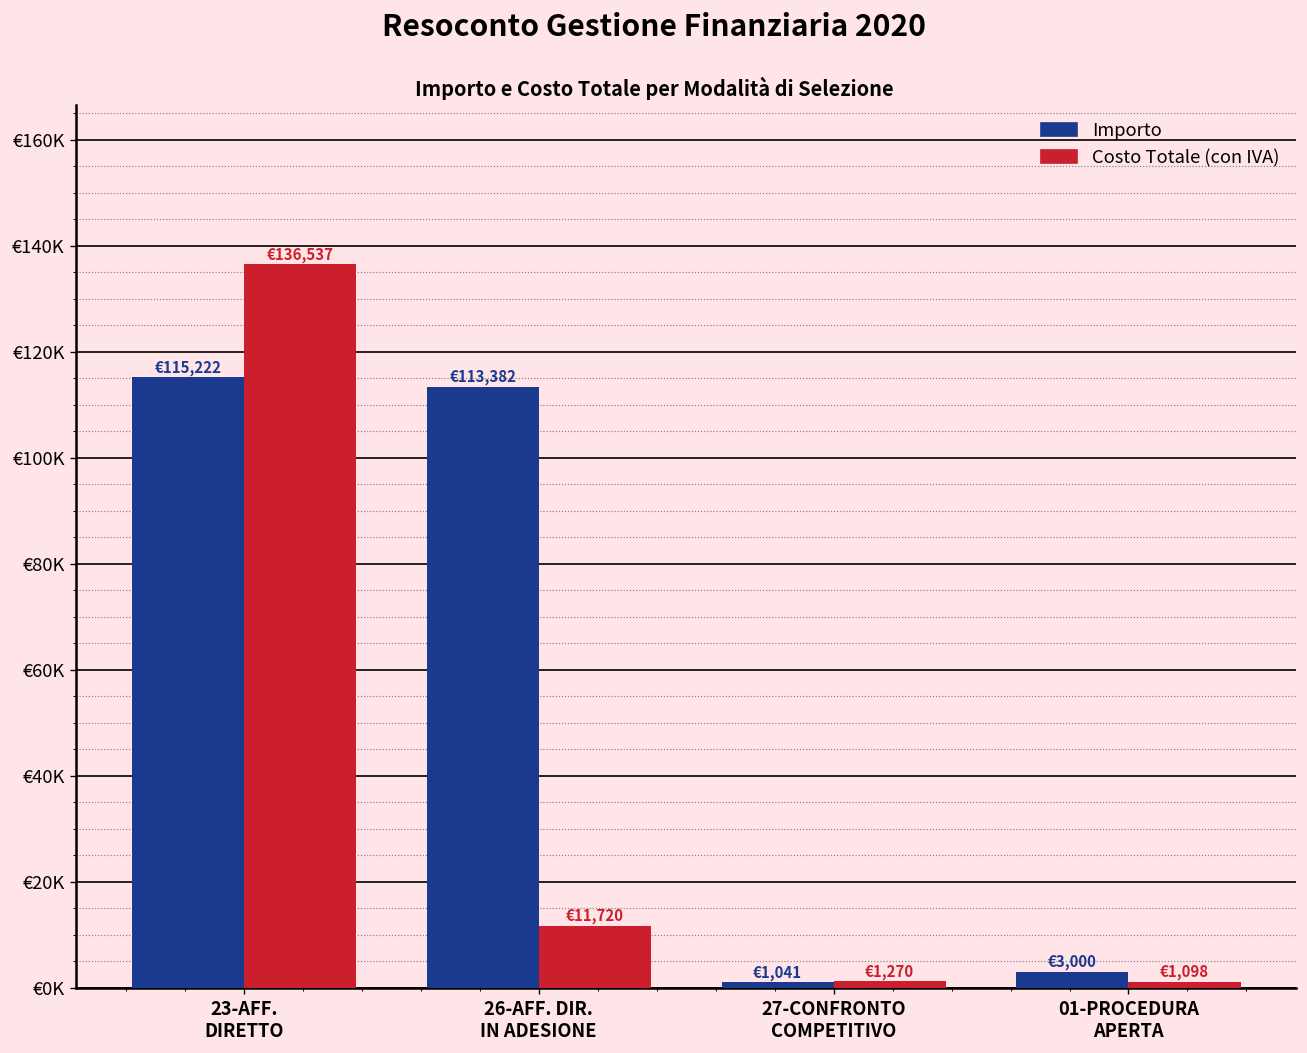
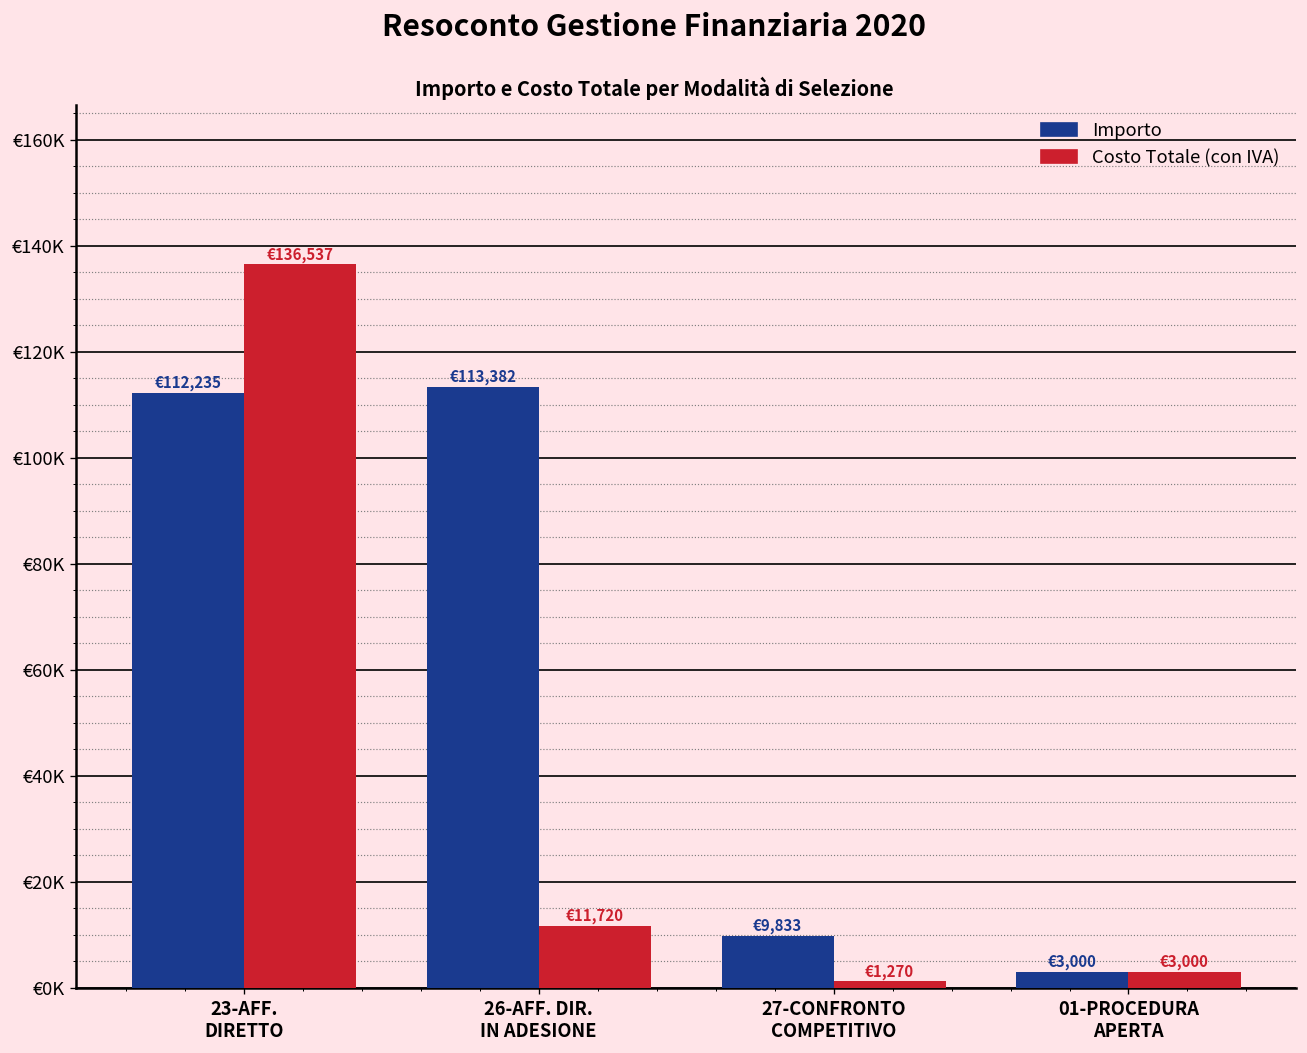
Importo, 23-AFF. DIRETTO: €115,222 -> €112,235
Importo, 27-CONFRONTO COMPETITIVO: €1,041 -> €9,833
Costo Totale (con IVA), 01-PROCEDURA APERTA: €1,098 -> €3,000
